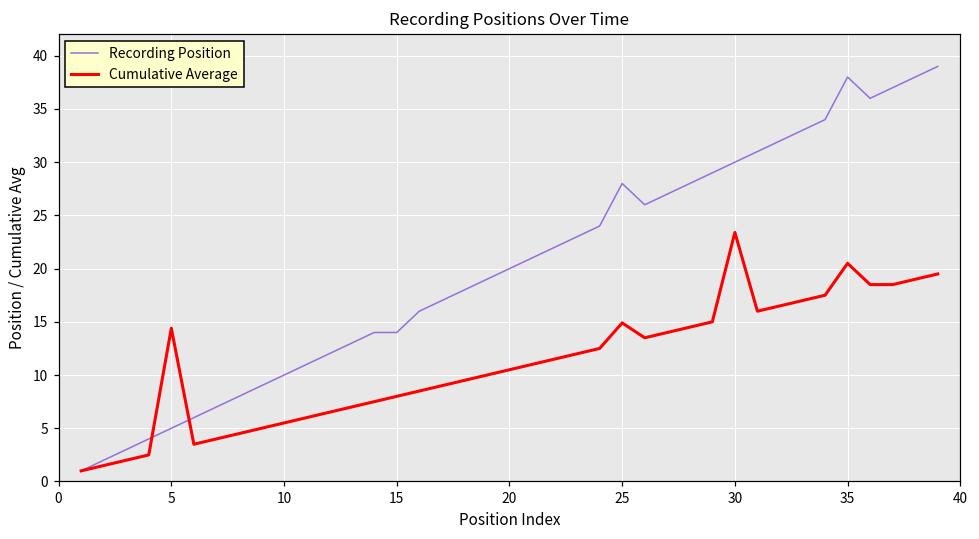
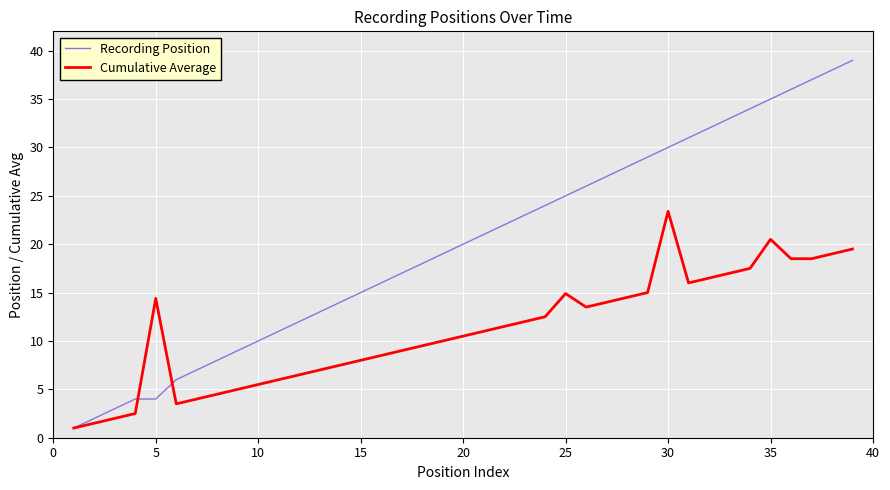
Recording Position, 5: 5 -> 4
Recording Position, 15: 14 -> 15
Recording Position, 25: 28 -> 25
Recording Position, 35: 38 -> 35
